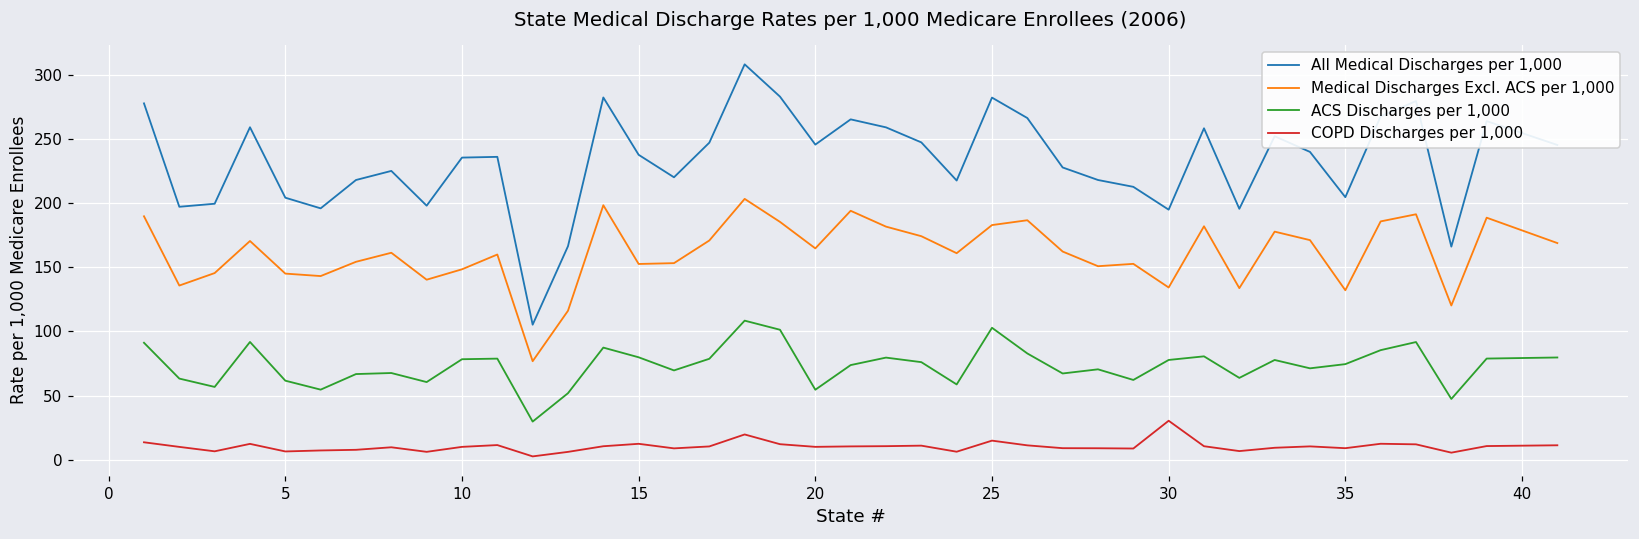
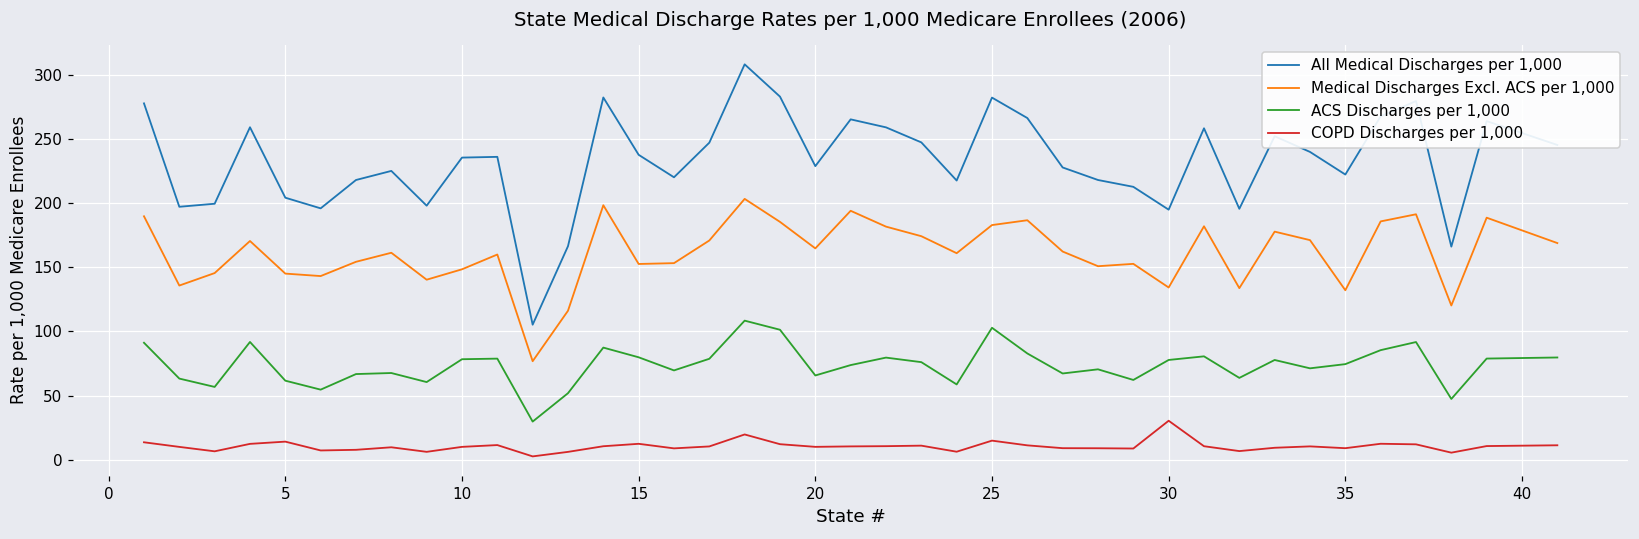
COPD Discharges per 1,000, 5: 6 -> 14
All Medical Discharges per 1,000, 20: 246 -> 229
ACS Discharges per 1,000, 20: 55 -> 66
All Medical Discharges per 1,000, 35: 205 -> 222
